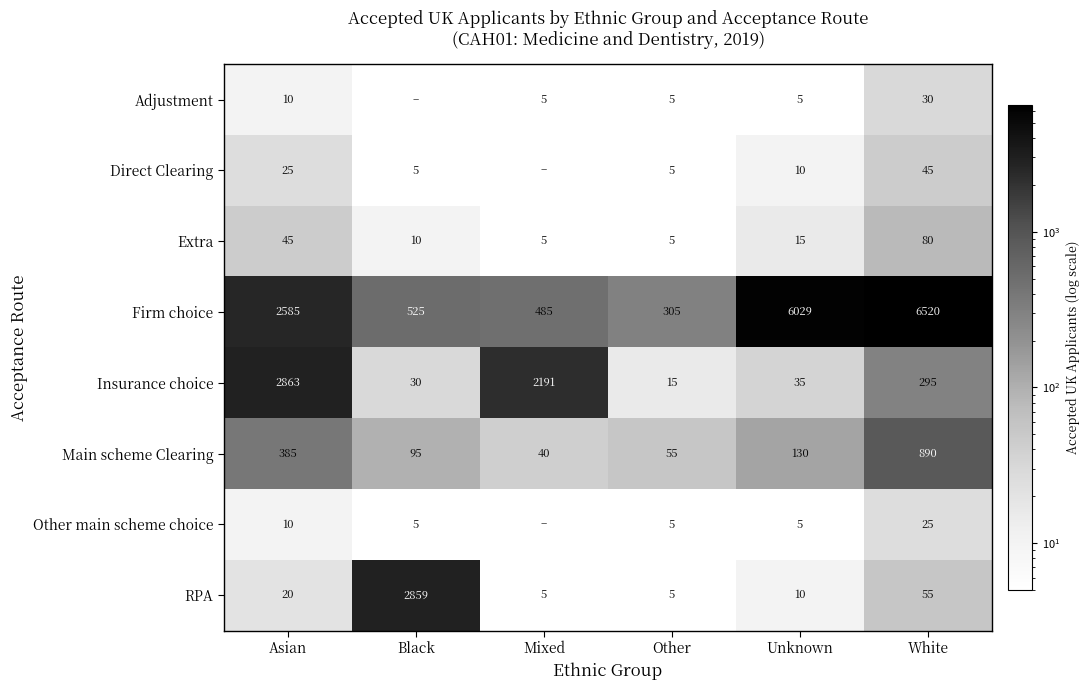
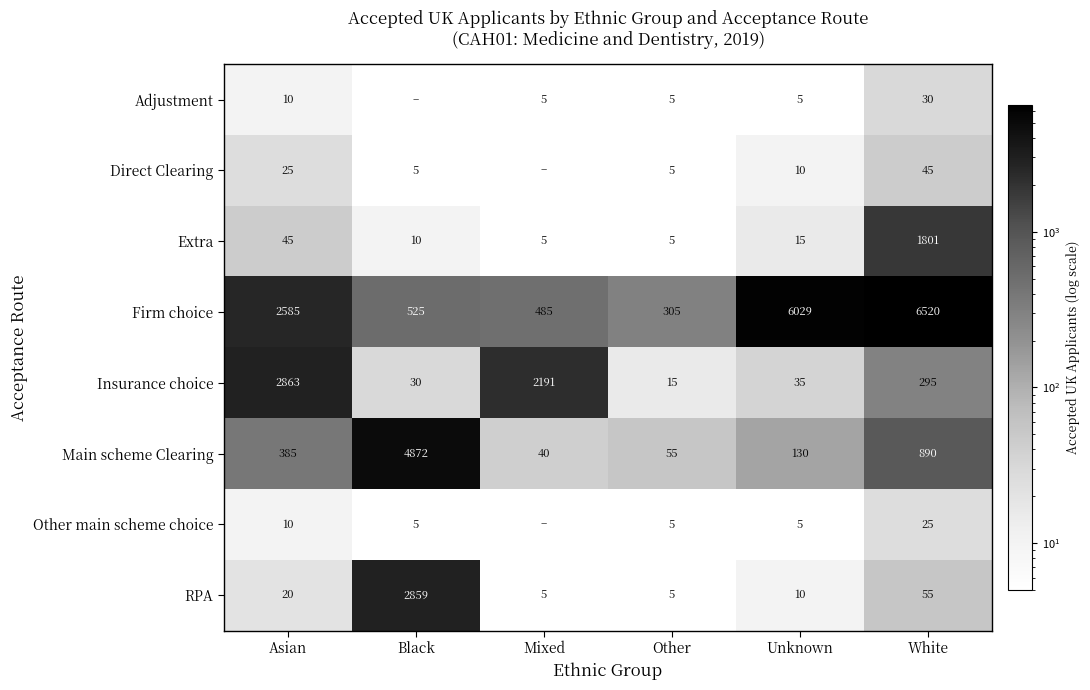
Extra, White: 80 -> 1801
Main scheme Clearing, Black: 95 -> 4872
